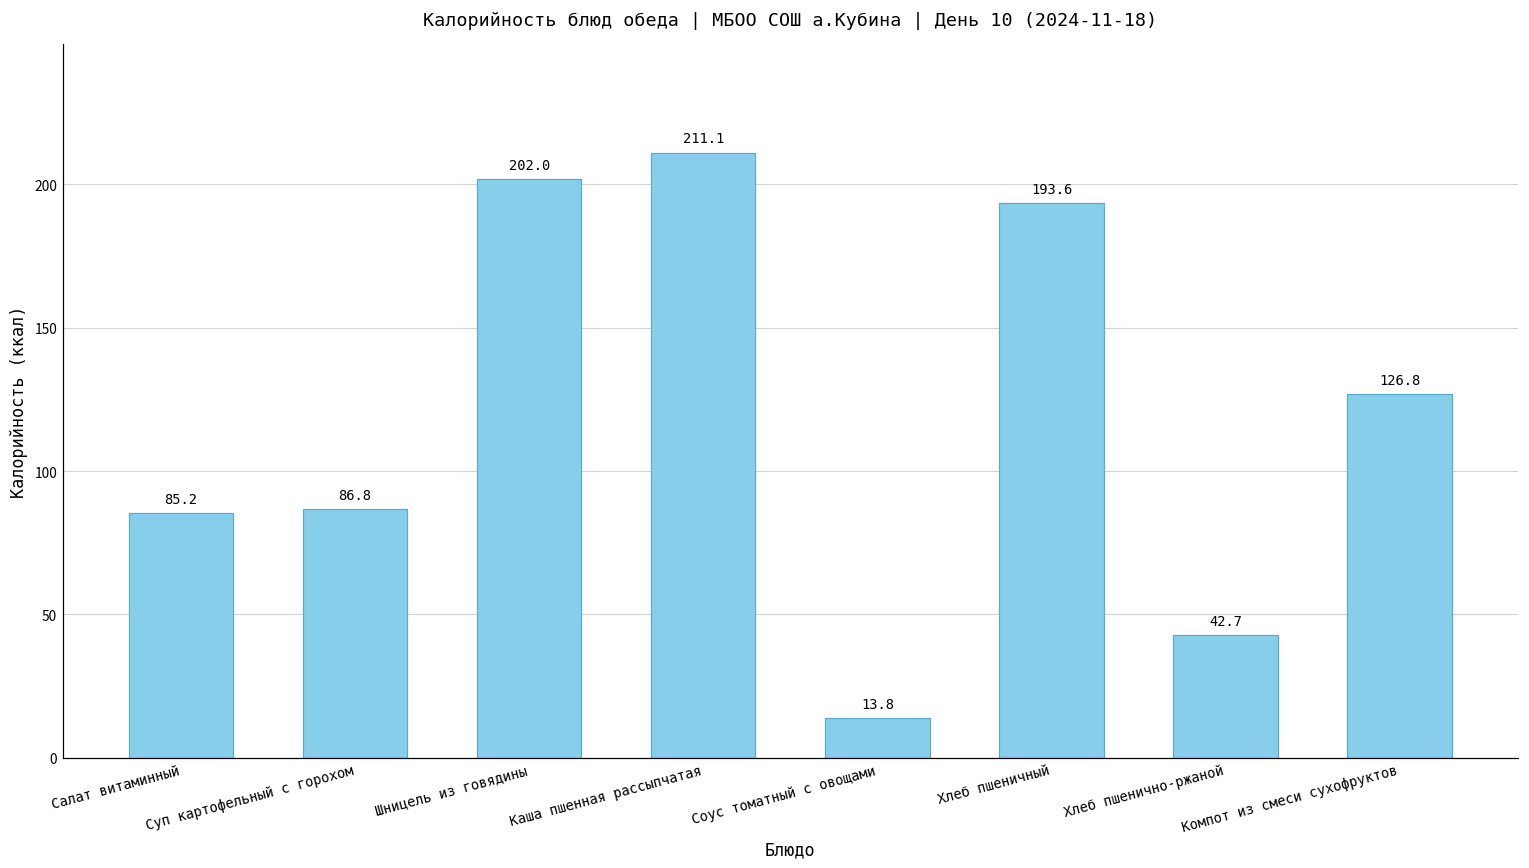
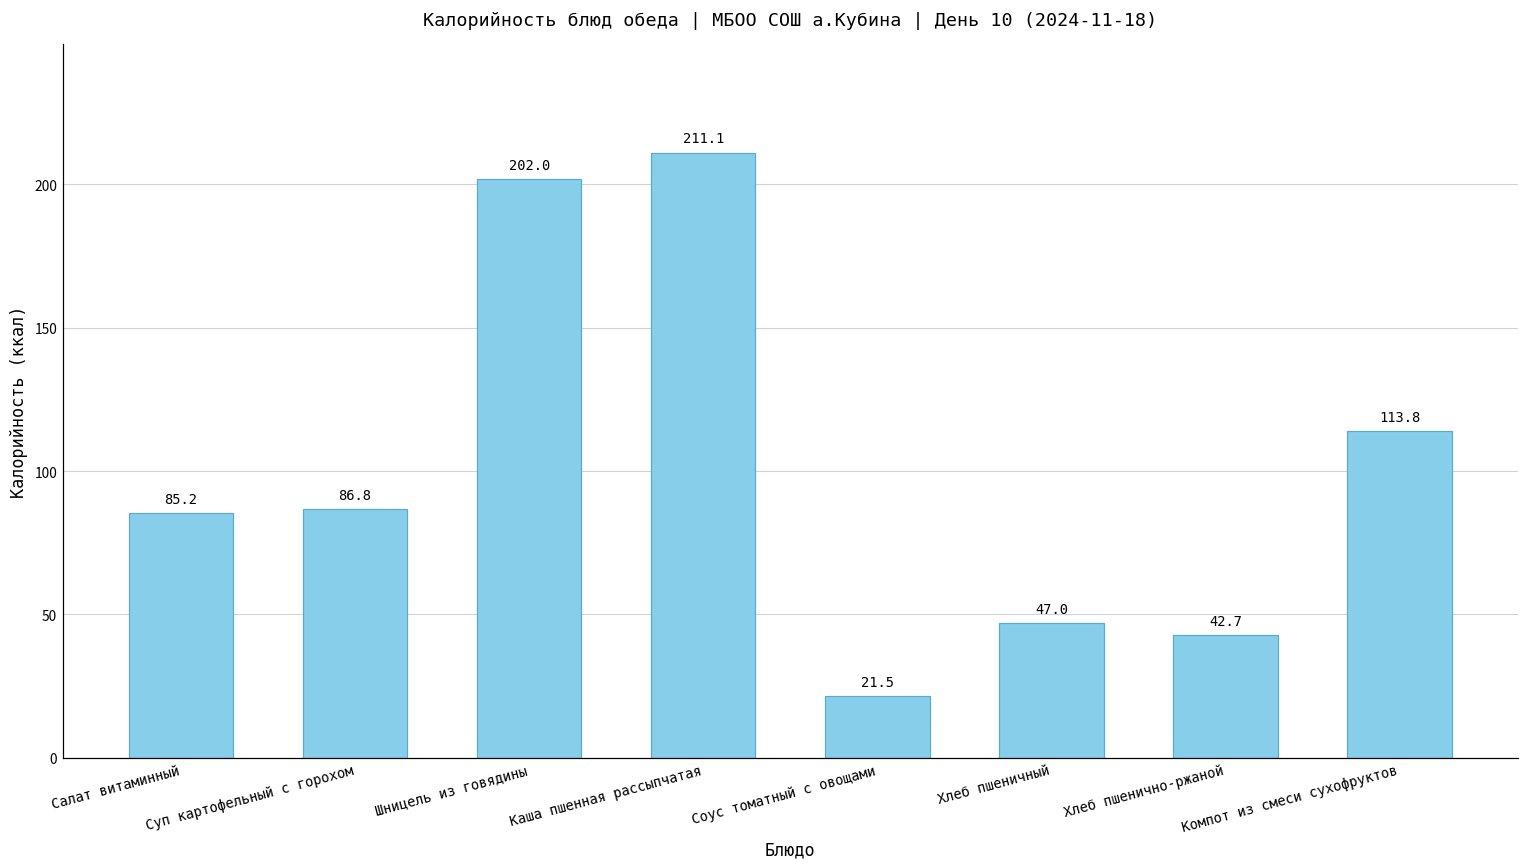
Соус томатный с овощами: 13.8 -> 21.5
Хлеб пшеничный: 193.6 -> 47.0
Компот из смеси сухофруктов: 126.8 -> 113.8
